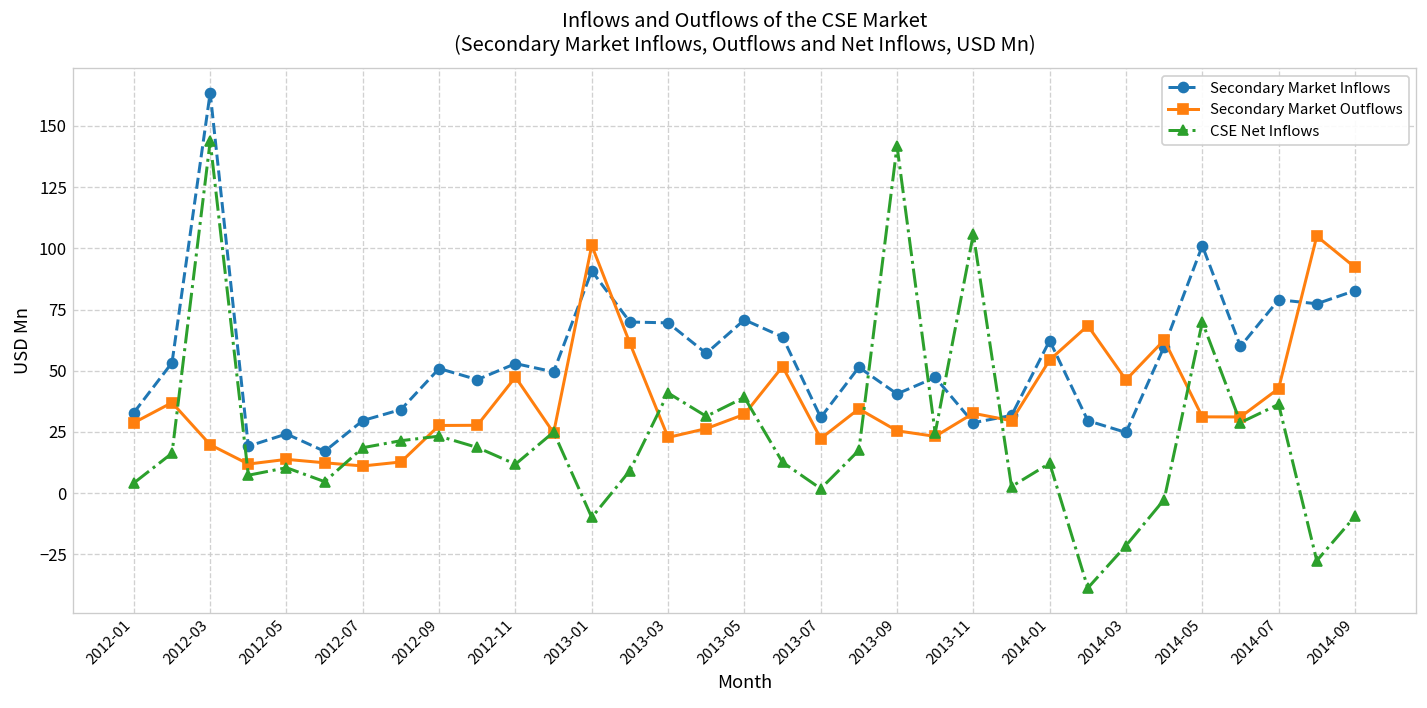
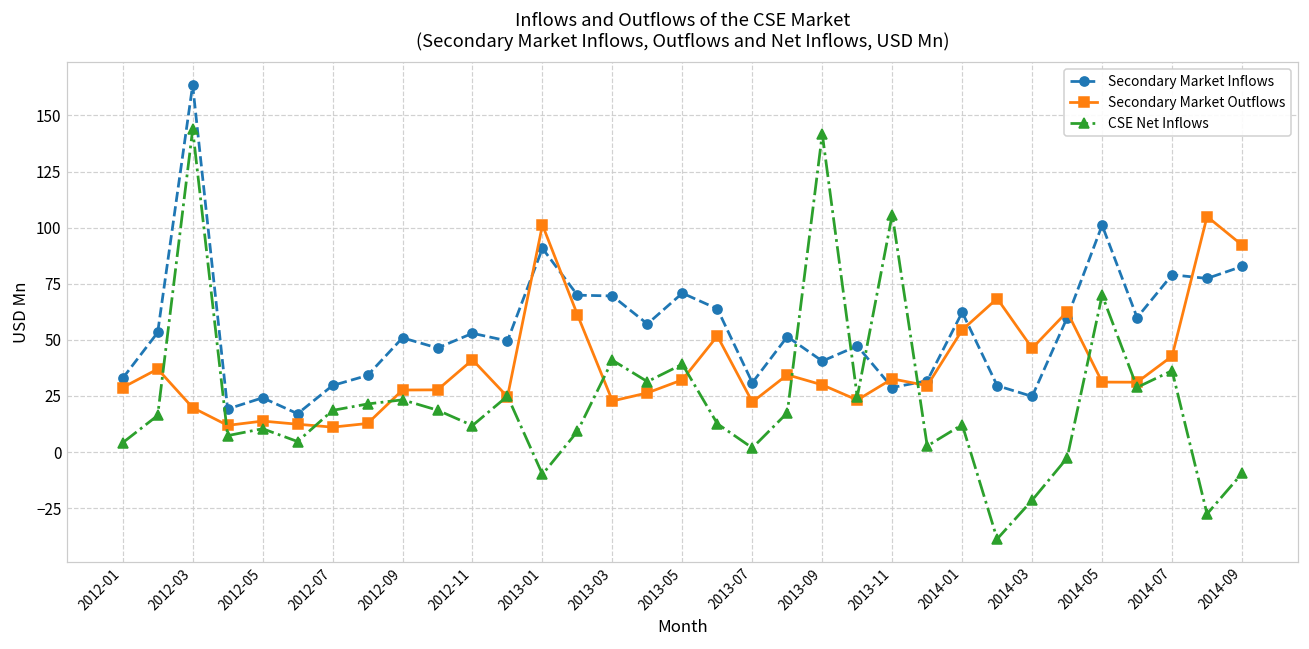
Secondary Market Outflows, 2012-11: 47 -> 41
Secondary Market Outflows, 2013-09: 25 -> 30
